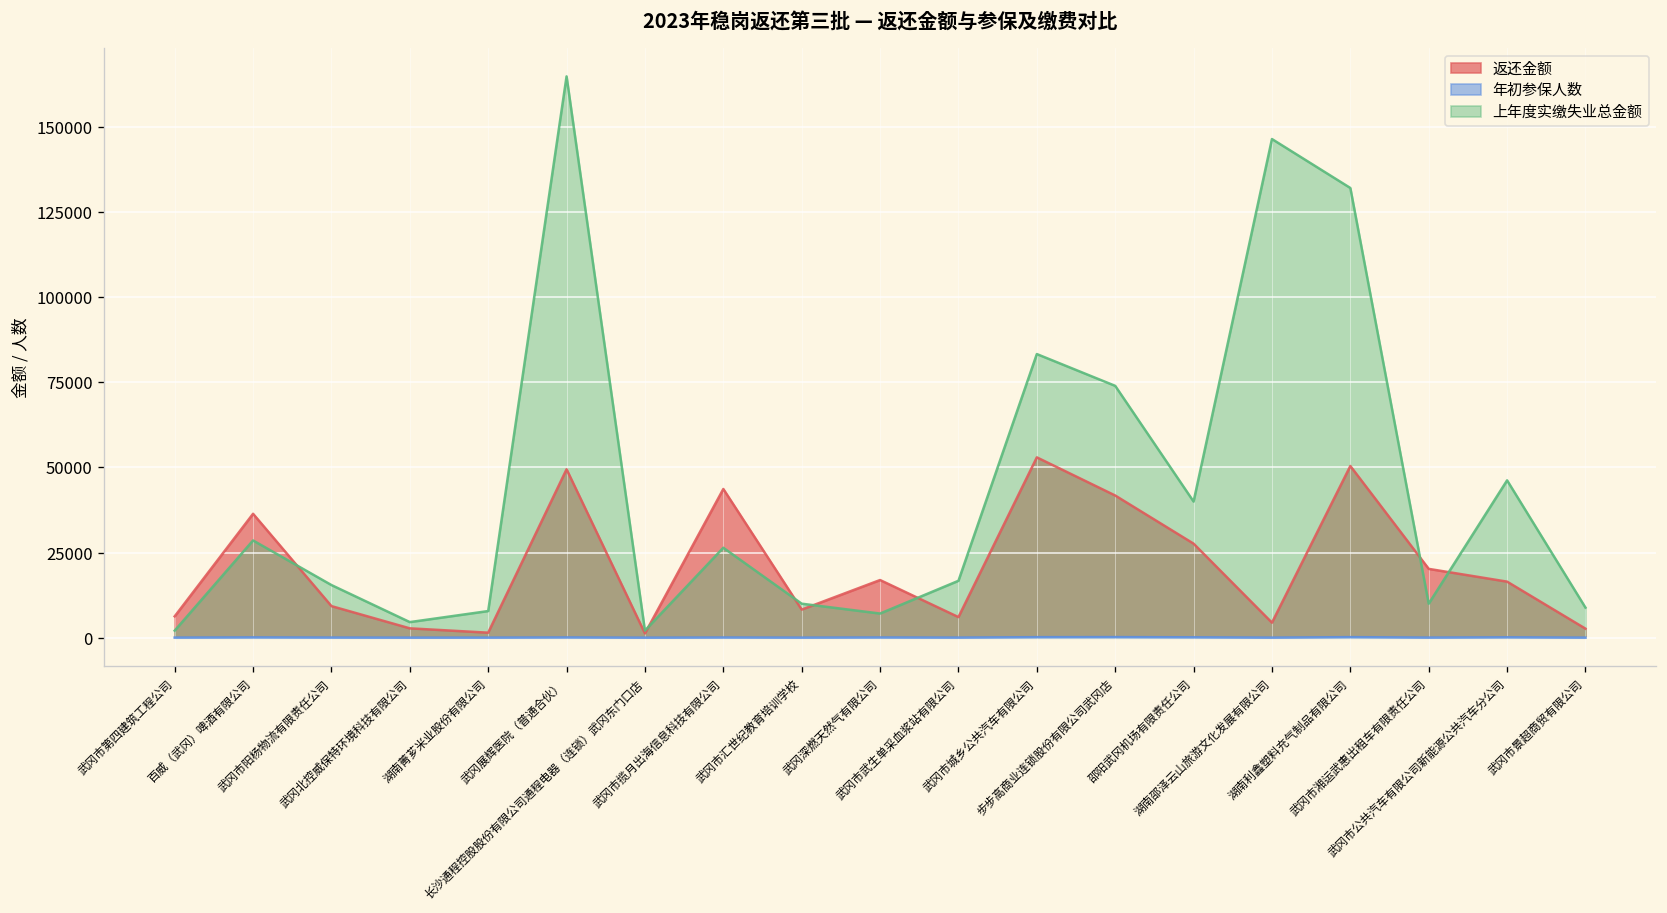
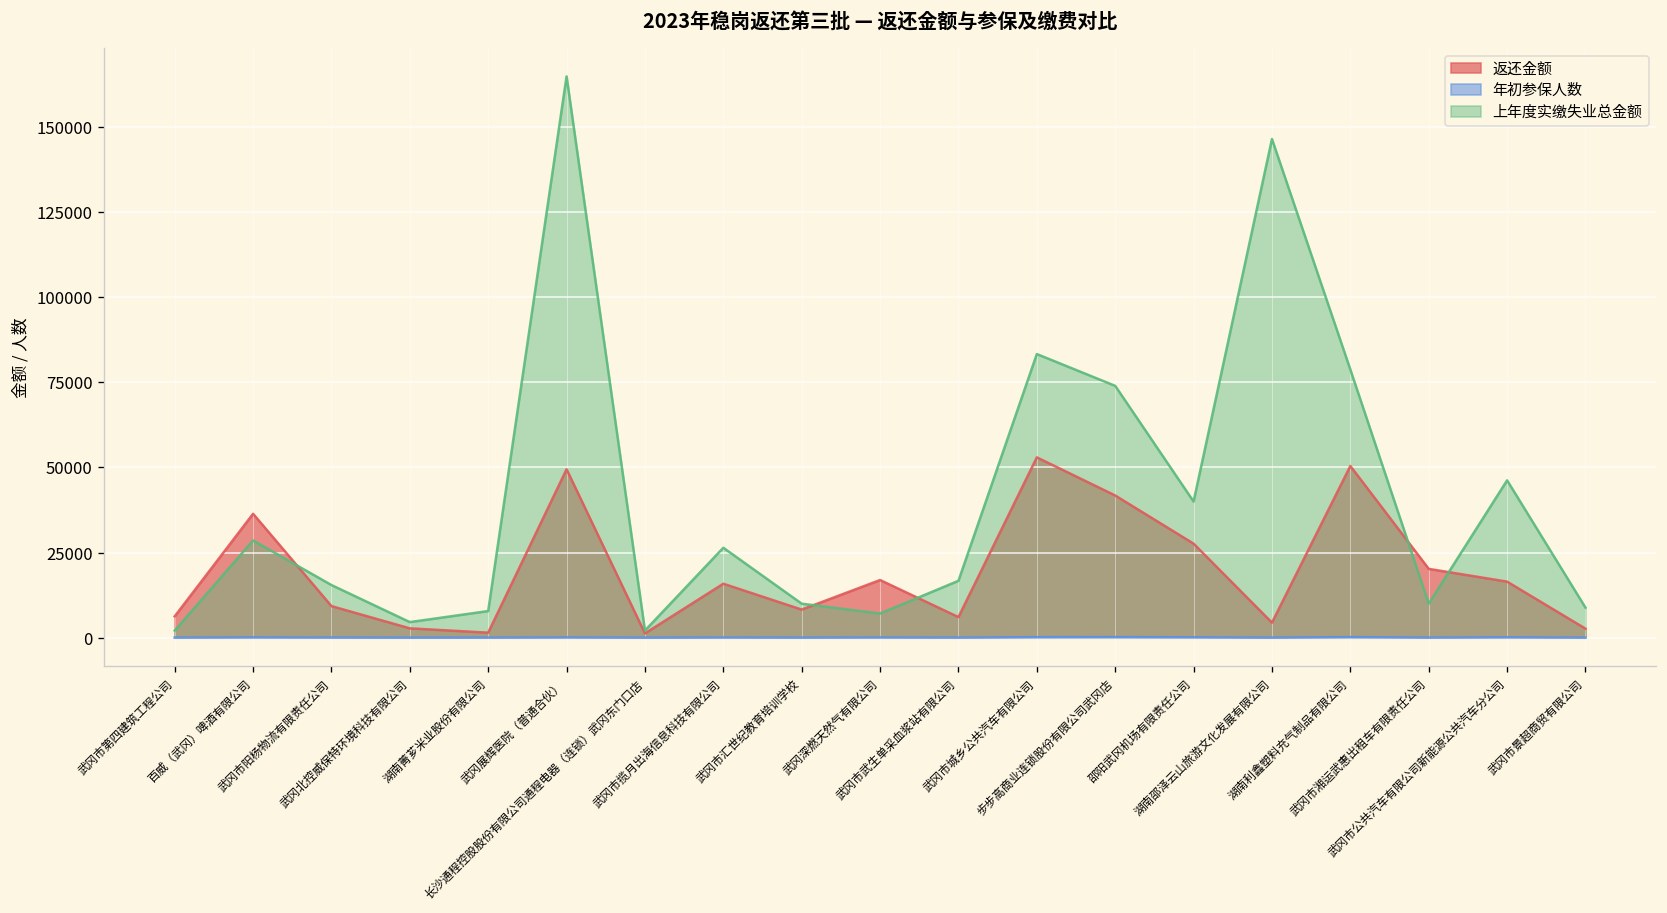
返还金额, 武冈市揽月出海信息科技有限公司: 44000 -> 16000
上年度实缴失业总金额, 湖南利鑫塑料充气制品有限公司: 132000 -> 79000
